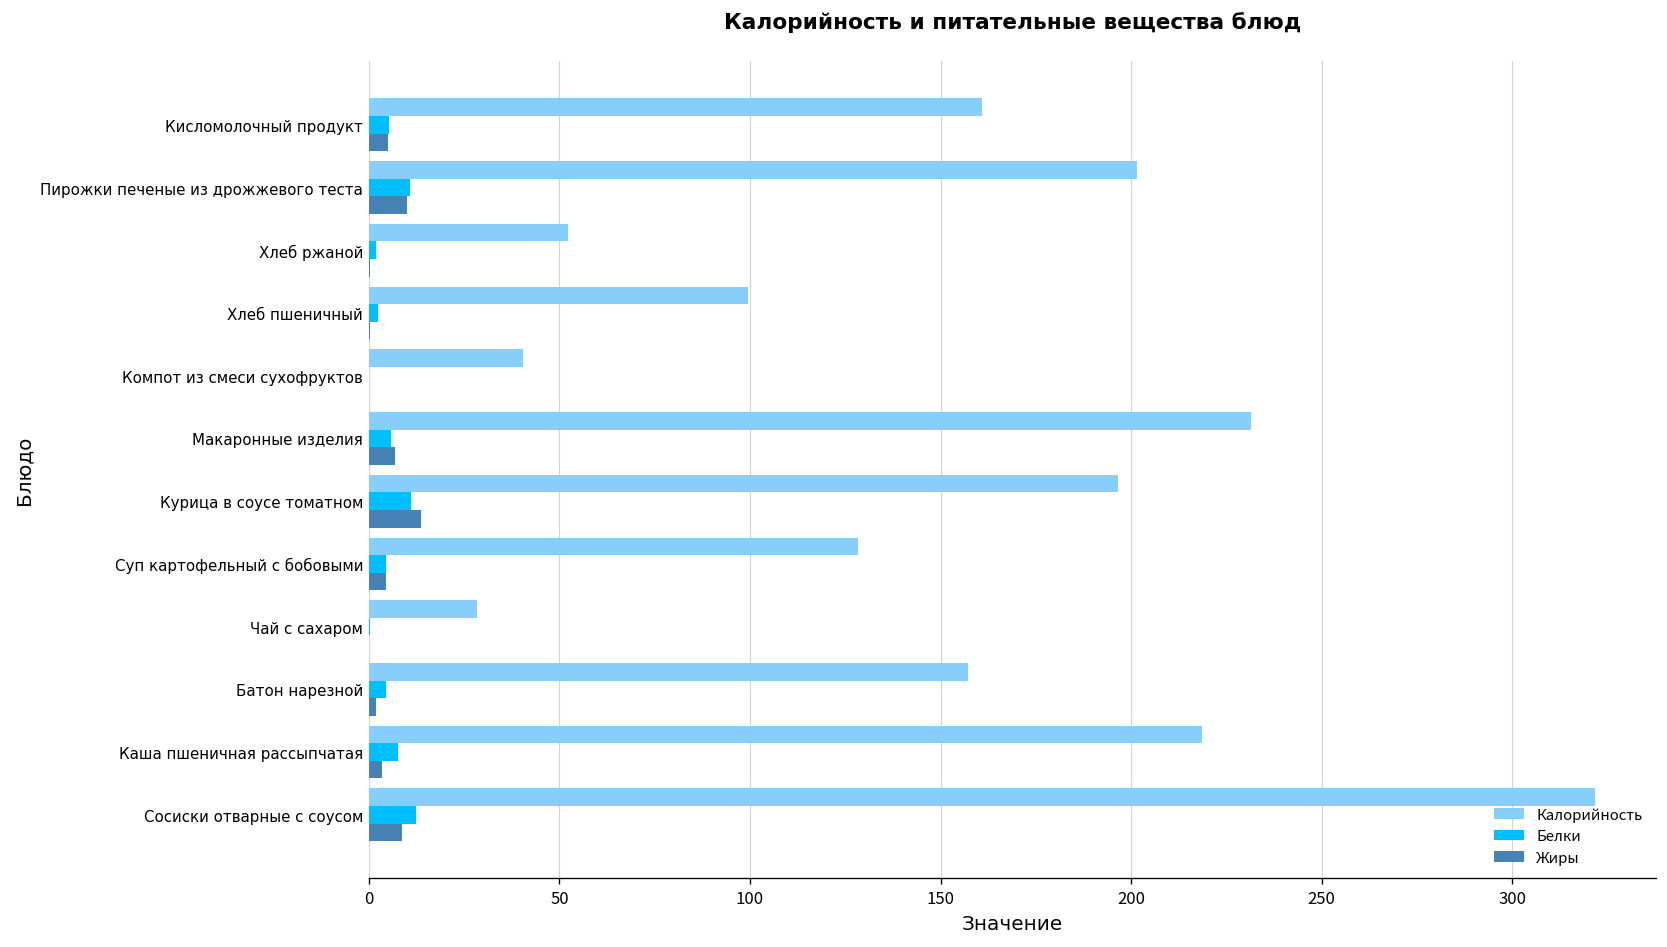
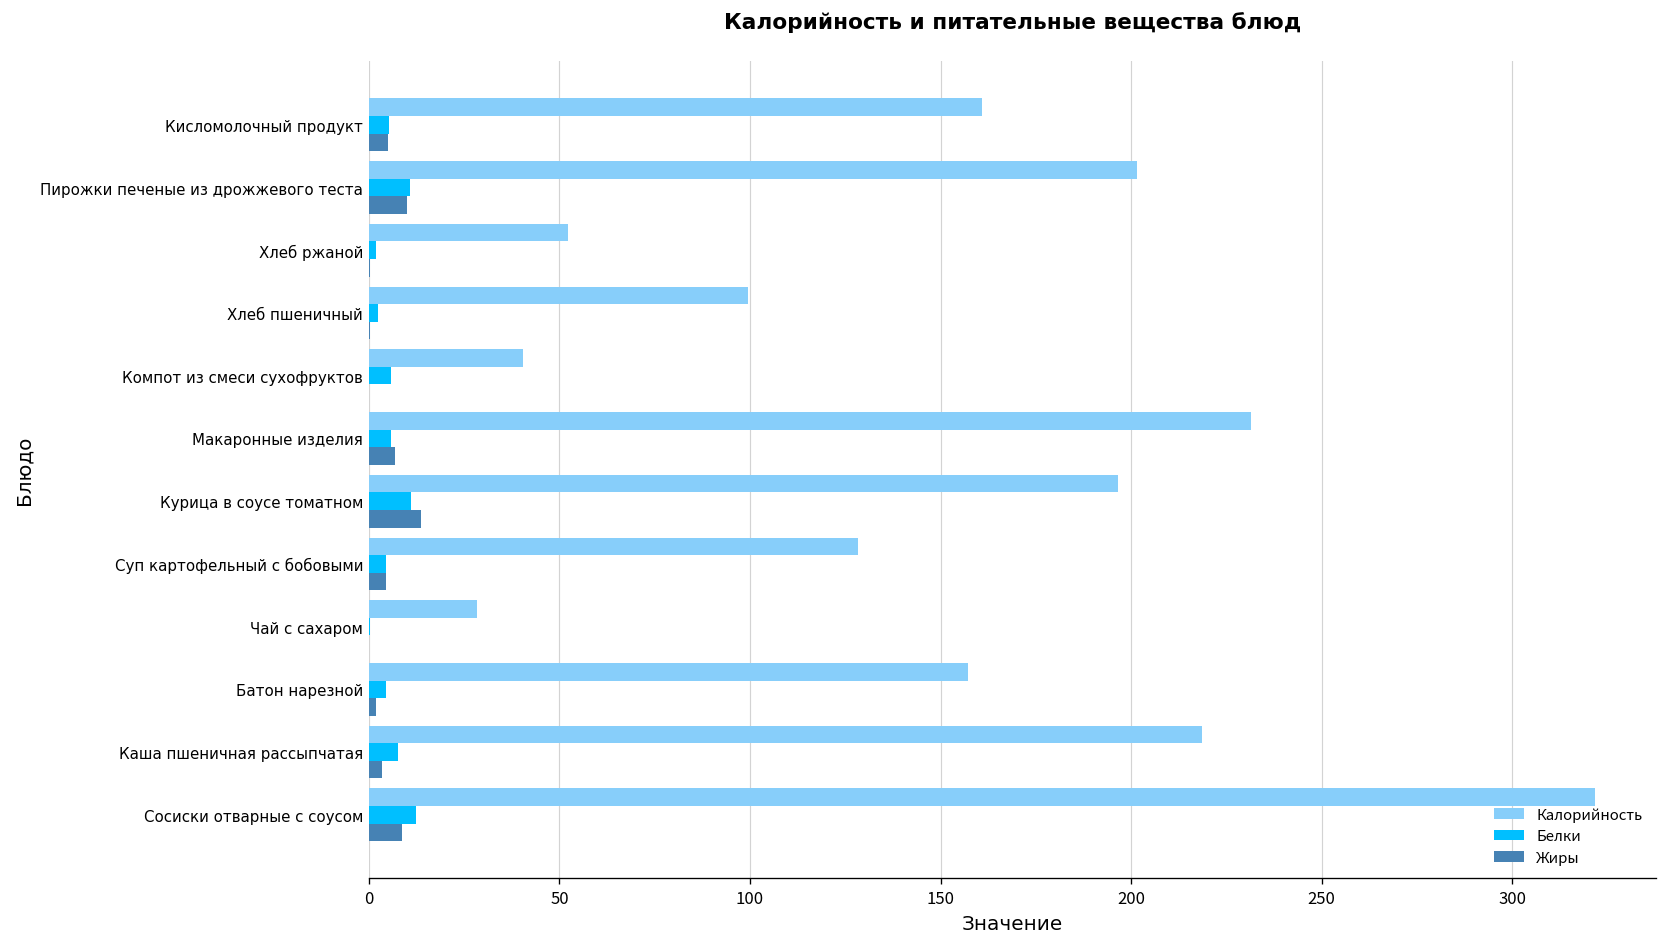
Белки, Компот из смеси сухофруктов: 0 -> 6
